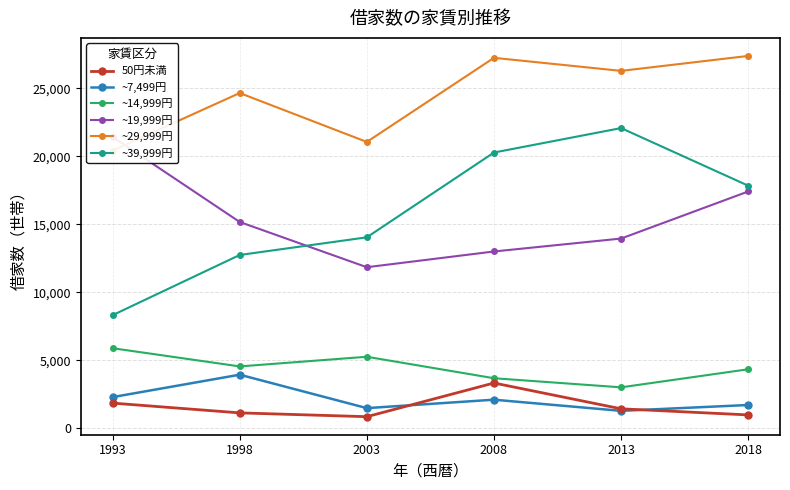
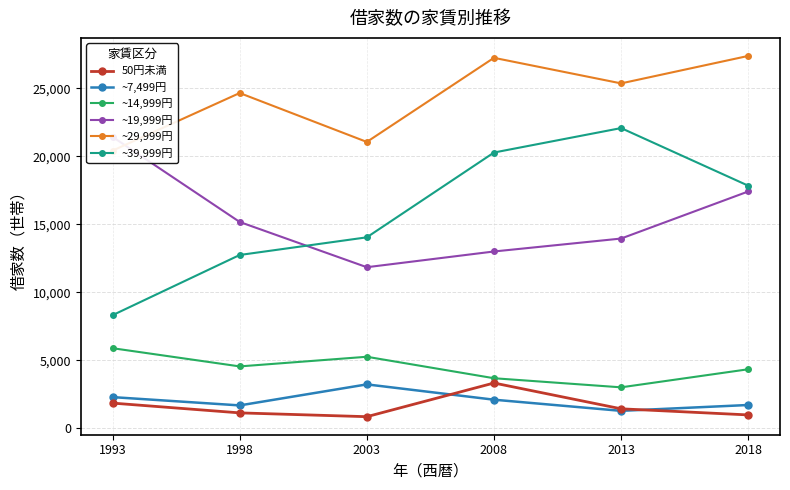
~7,499円, 1998: 3,900 -> 1,700
~7,499円, 2003: 1,500 -> 3,200
~29,999円, 2013: 26,300 -> 25,400
